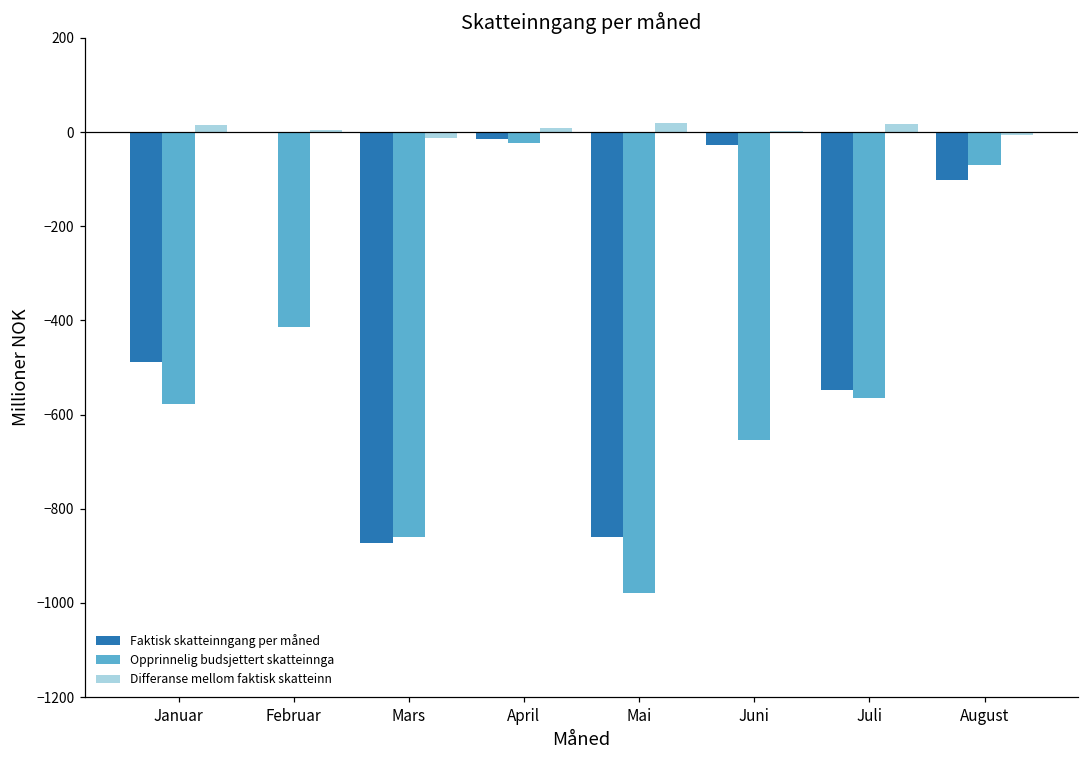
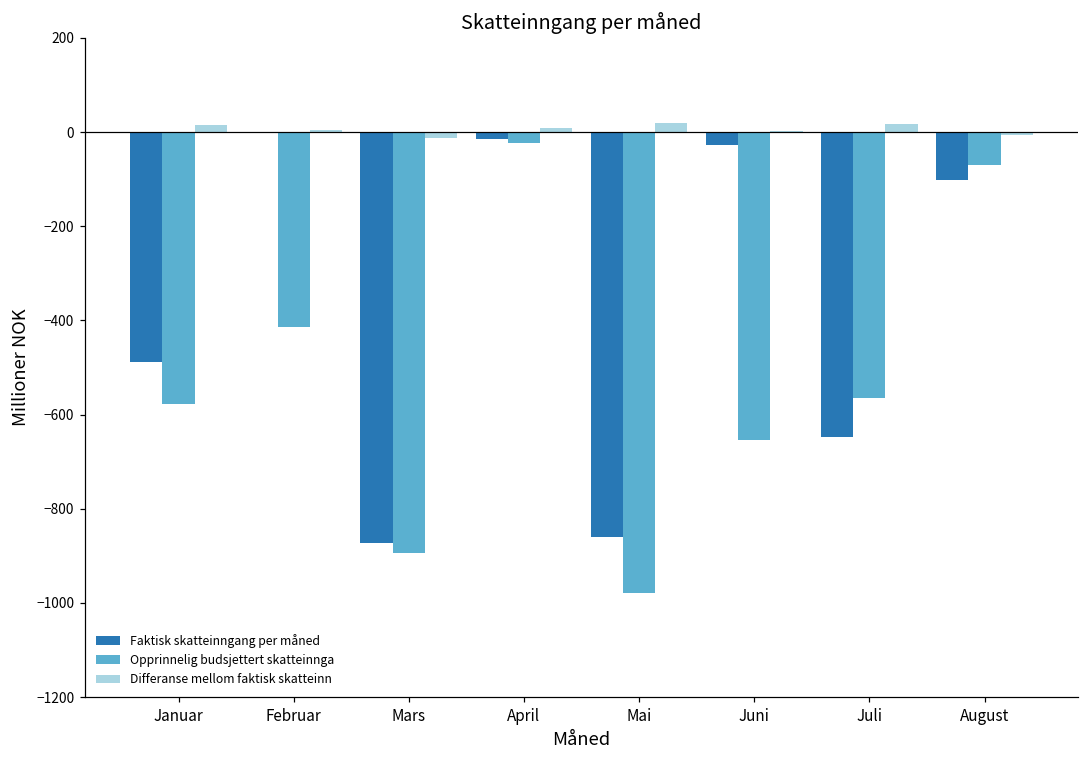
Opprinnelig budsjettert skatteinnga, Mars: -860 -> -890
Faktisk skatteinngang per måned, Juli: -550 -> -650
